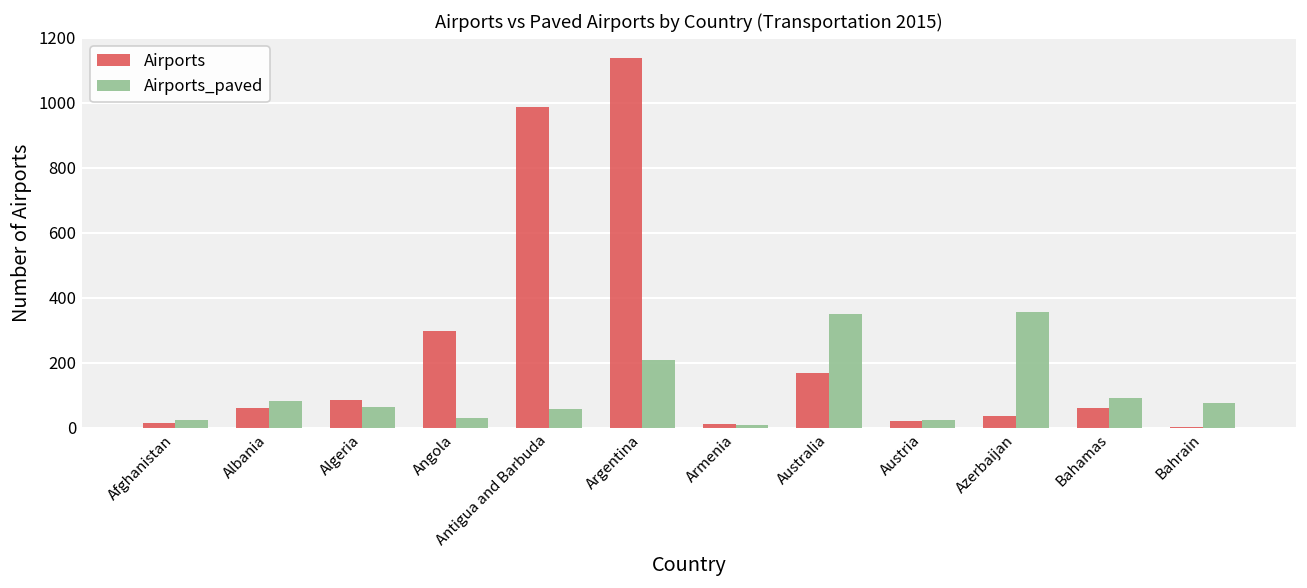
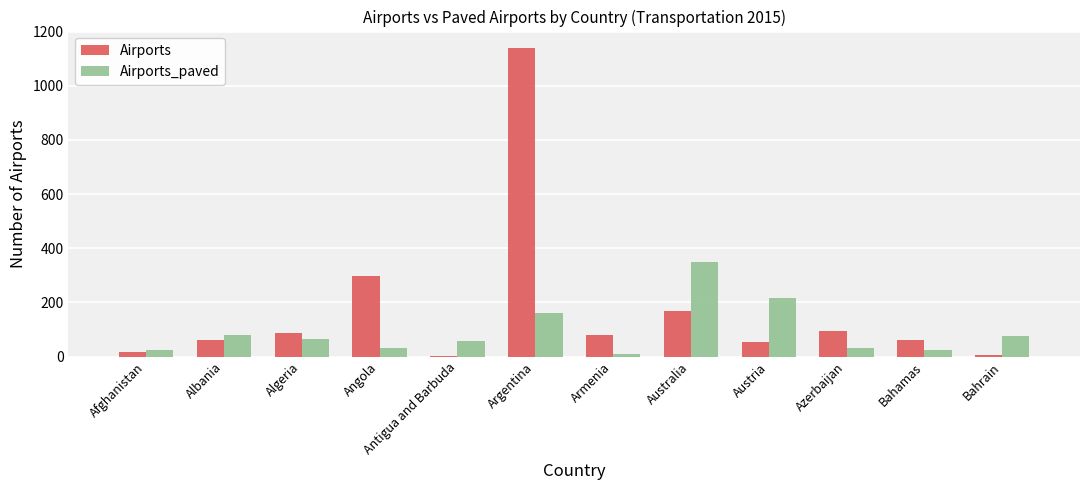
Airports, Antigua and Barbuda: 990 -> 0
Airports_paved, Argentina: 210 -> 160
Airports, Armenia: 10 -> 80
Airports, Austria: 20 -> 50
Airports_paved, Austria: 20 -> 220
Airports, Azerbaijan: 40 -> 90
Airports_paved, Azerbaijan: 360 -> 30
Airports_paved, Bahamas: 90 -> 20
